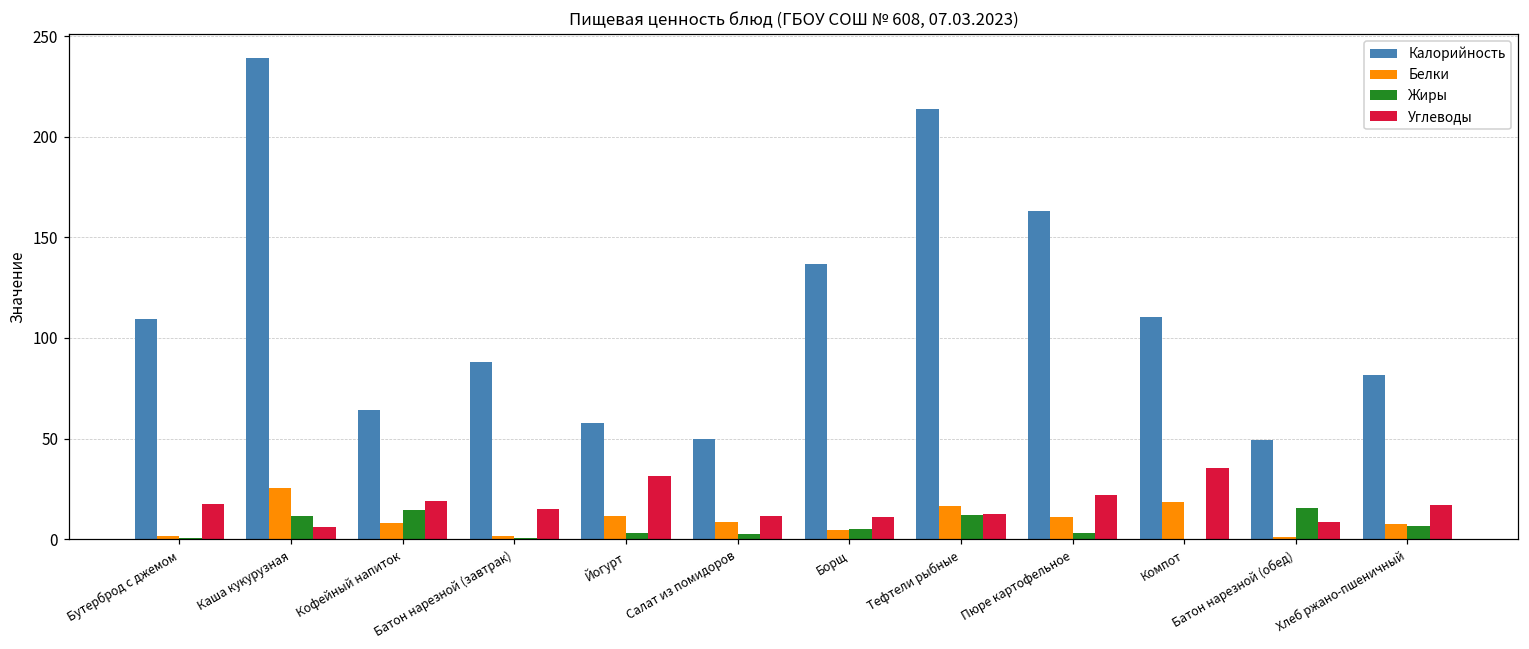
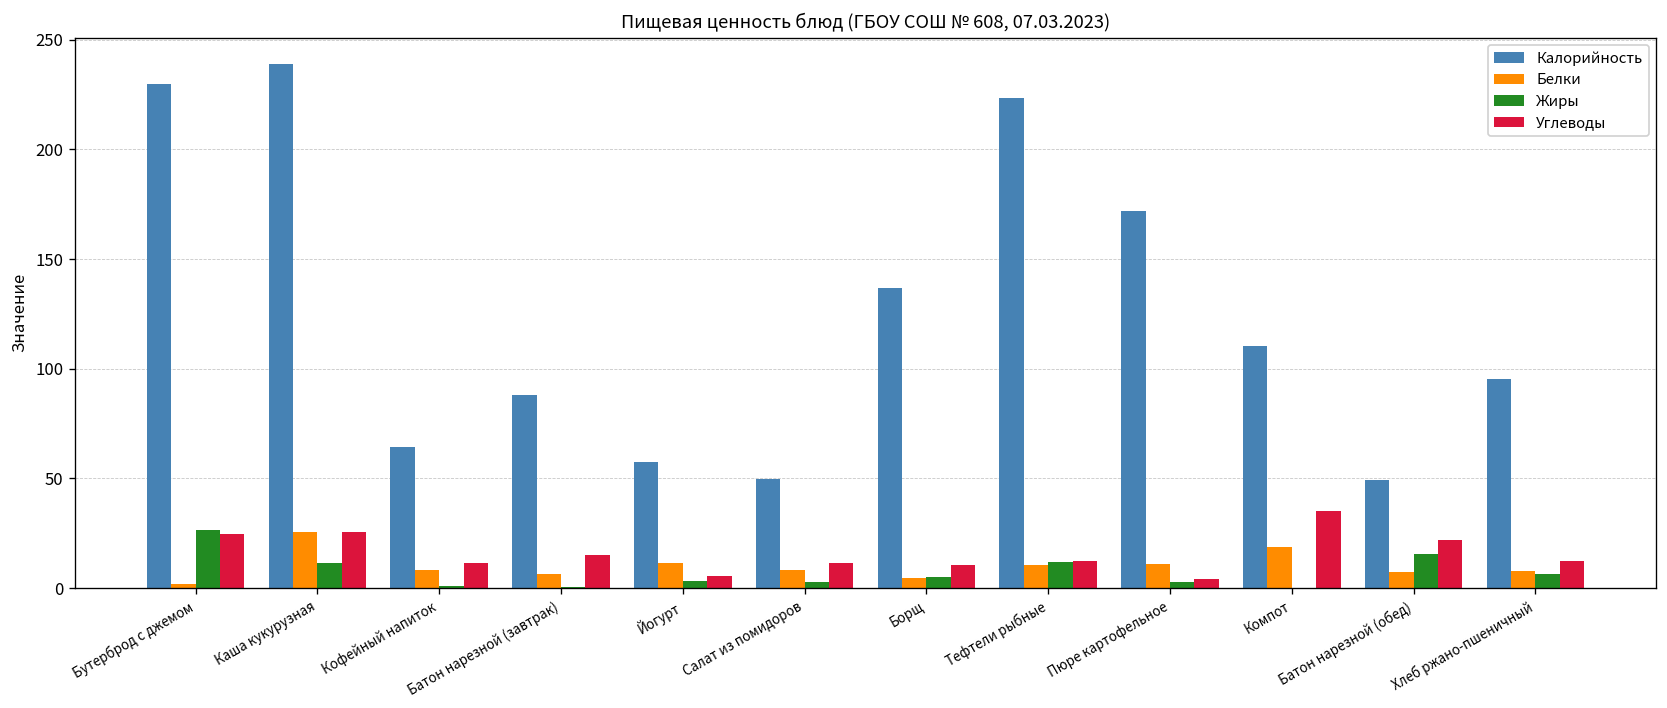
Калорийность, Бутерброд с джемом: 109 -> 230
Жиры, Бутерброд с джемом: 1 -> 26
Углеводы, Бутерброд с джемом: 18 -> 25
Углеводы, Каша кукурузная: 6 -> 26
Жиры, Кофейный напиток: 14 -> 1
Углеводы, Кофейный напиток: 19 -> 11
Белки, Батон нарезной (завтрак): 2 -> 7
Углеводы, Йогурт: 31 -> 6
Калорийность, Тефтели рыбные: 214 -> 223
Белки, Тефтели рыбные: 16 -> 10
Калорийность, Пюре картофельное: 163 -> 172
Углеводы, Пюре картофельное: 22 -> 4
Белки, Батон нарезной (обед): 1 -> 7
Углеводы, Батон нарезной (обед): 9 -> 22
Калорийность, Хлеб ржано-пшеничный: 82 -> 95
Углеводы, Хлеб ржано-пшеничный: 17 -> 13
